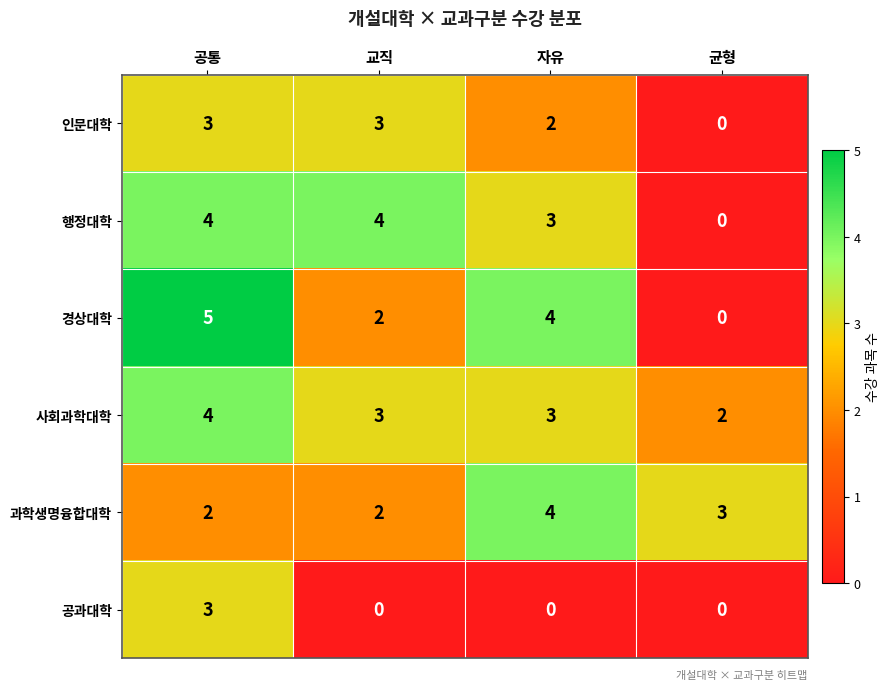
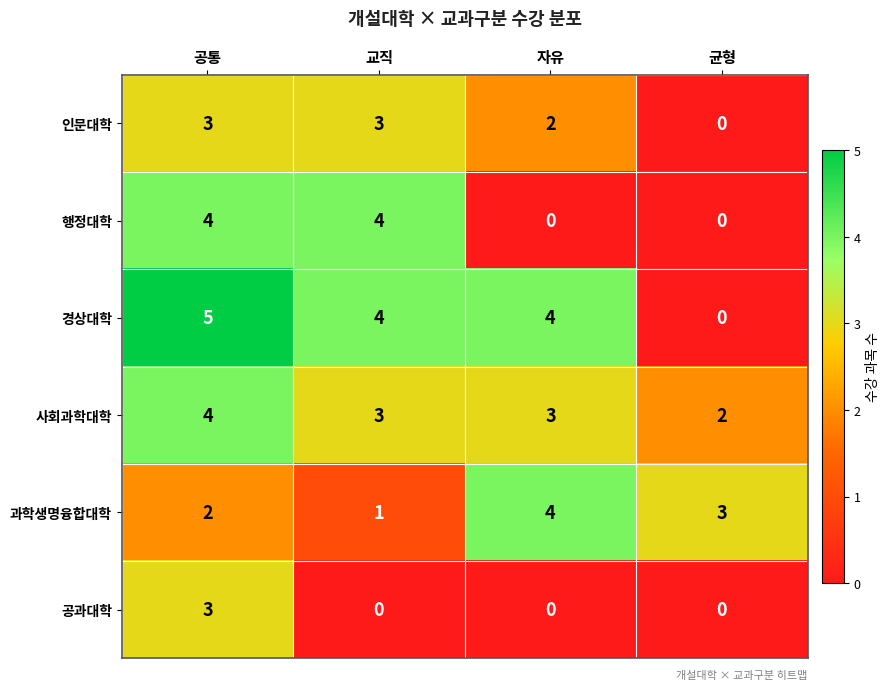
행정대학, 자유: 3 -> 0
경상대학, 교직: 2 -> 4
과학생명융합대학, 교직: 2 -> 1
